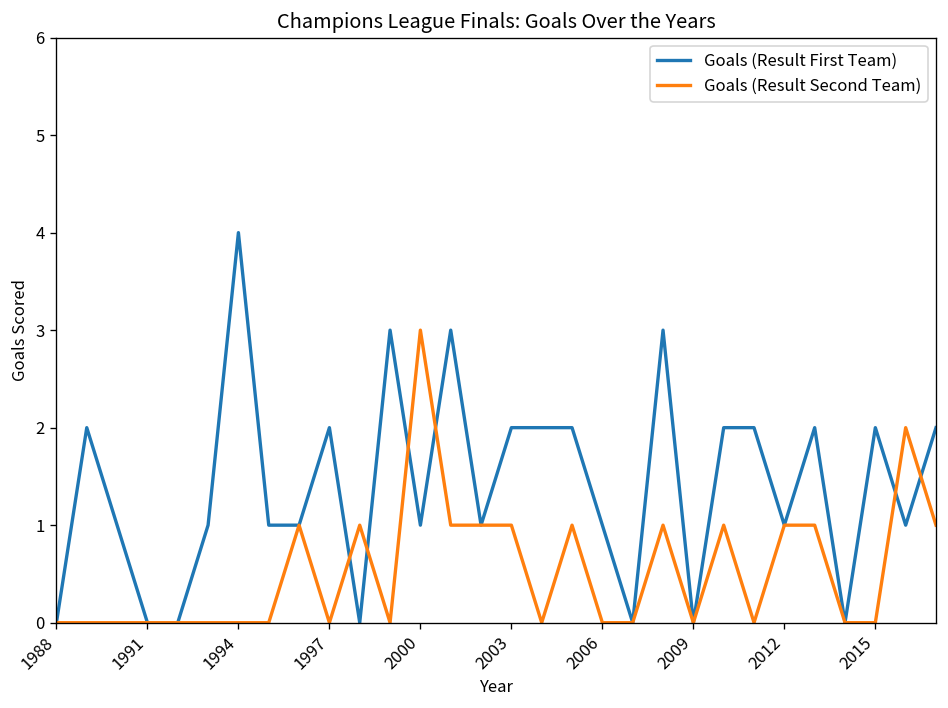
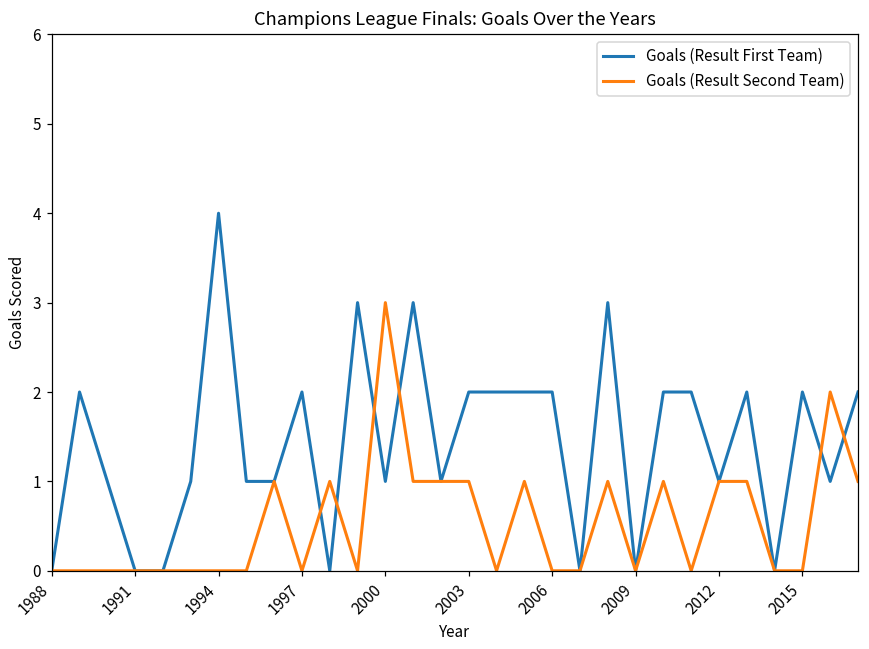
Goals (Result First Team), 2006: 1 -> 2
